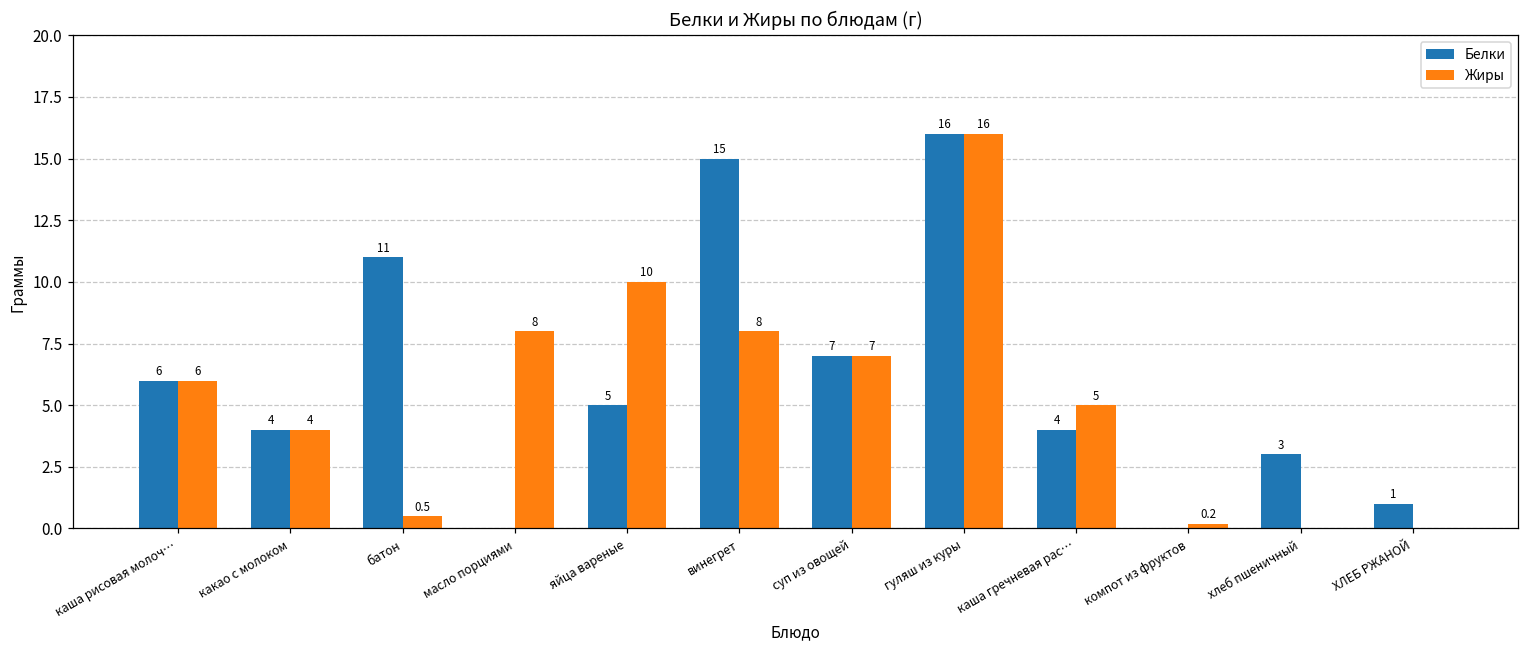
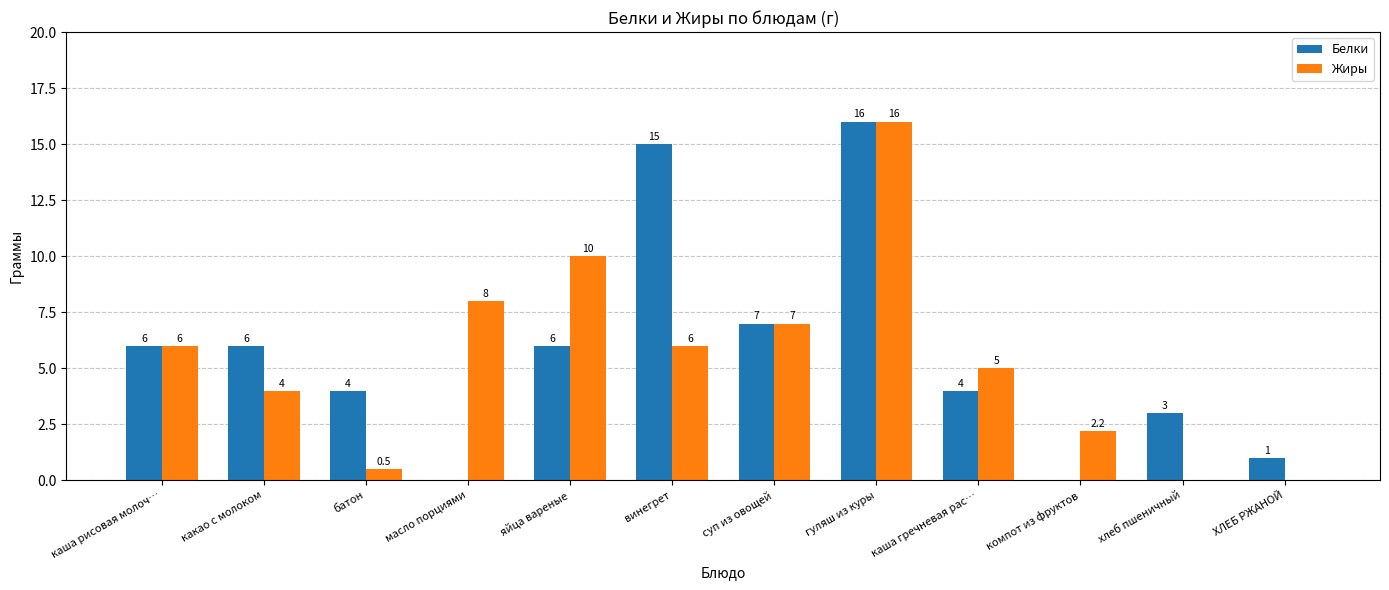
Белки, какао с молоком: 4 -> 6
Белки, батон: 11 -> 4
Белки, яйца вареные: 5 -> 6
Жиры, винегрет: 8 -> 6
Жиры, компот из фруктов: 0.2 -> 2.2
